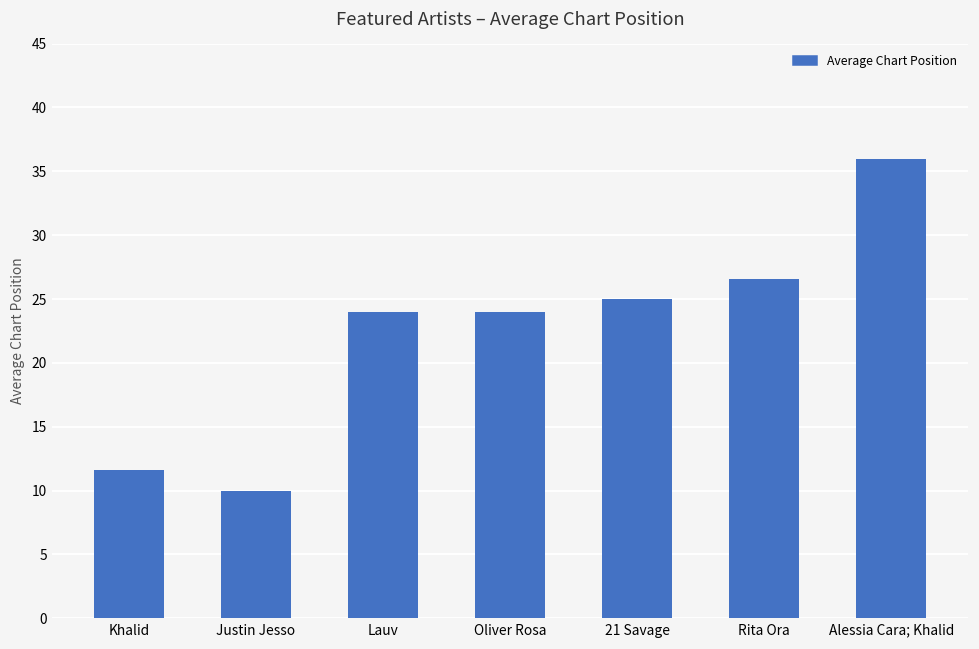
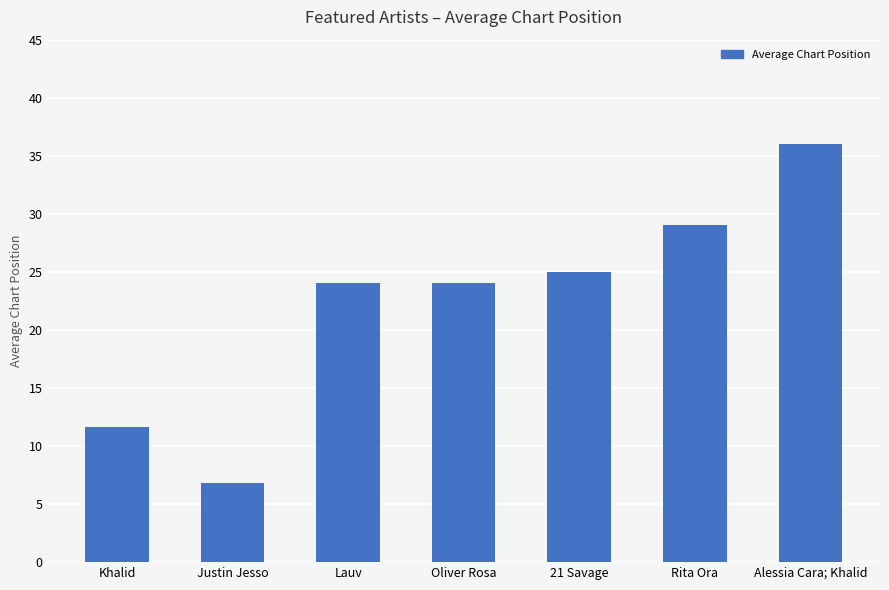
Justin Jesso: 10.0 -> 6.8
Rita Ora: 26.6 -> 29.0
